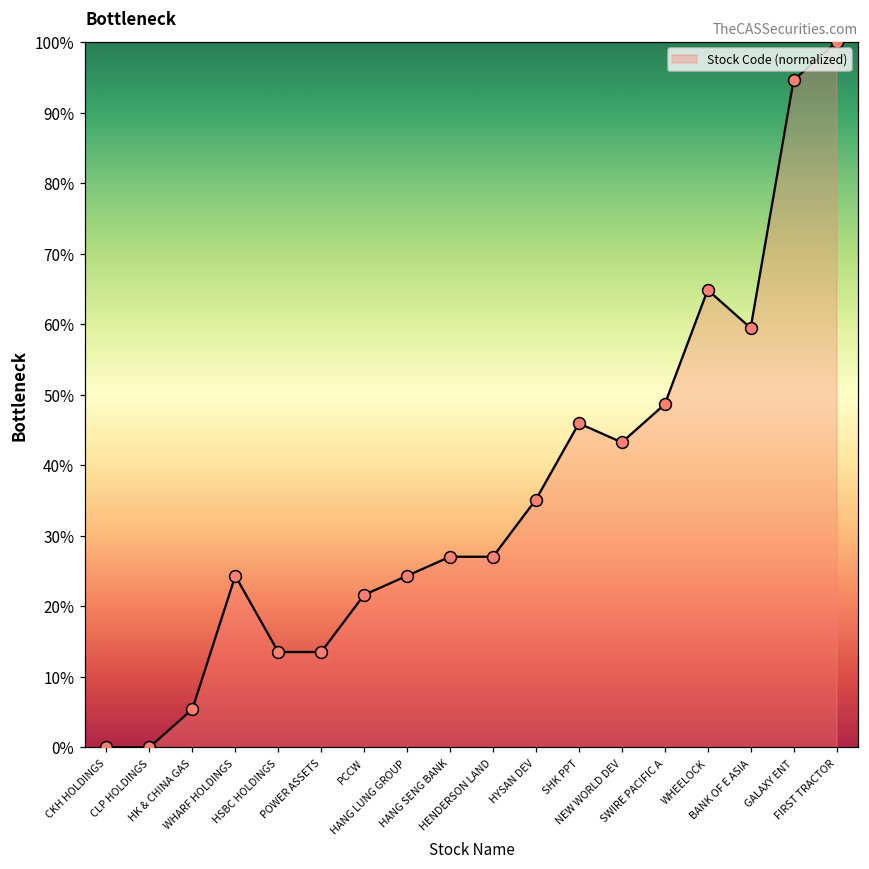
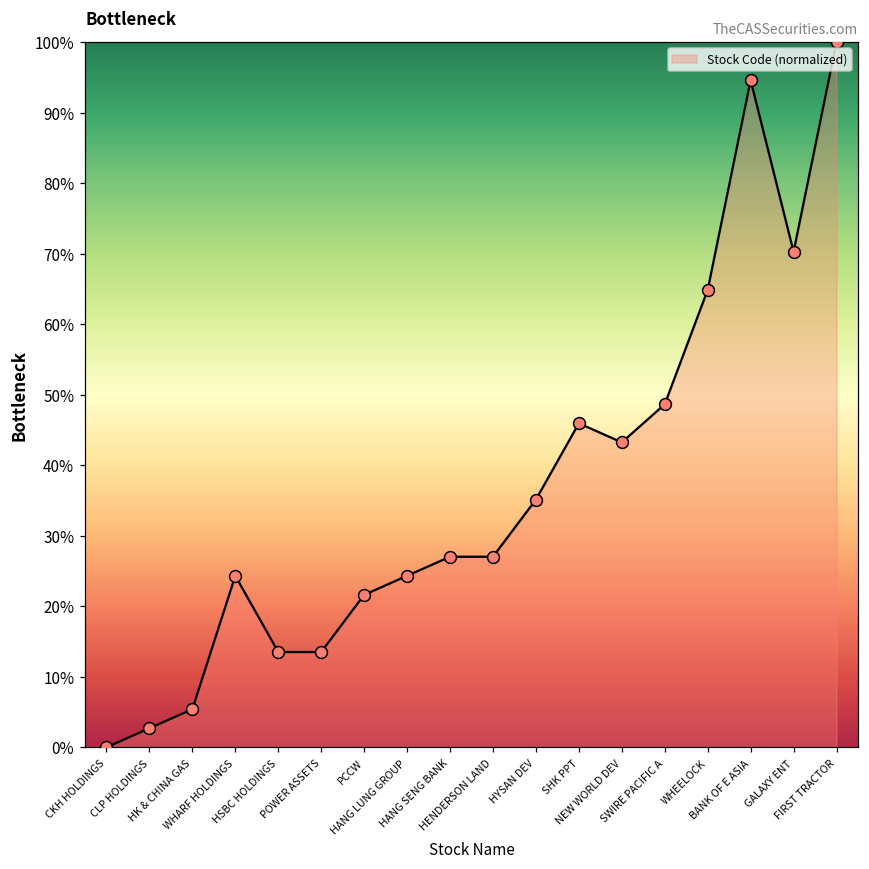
CLP HOLDINGS: 0% -> 3%
BANK OF E ASIA: 59% -> 95%
GALAXY ENT: 95% -> 70%
